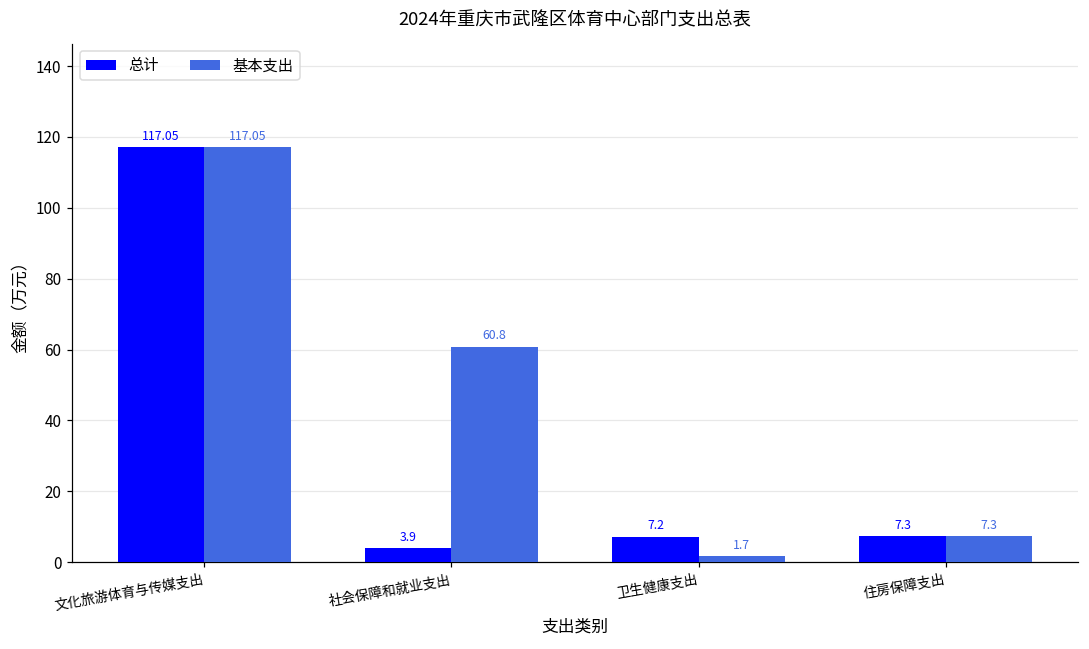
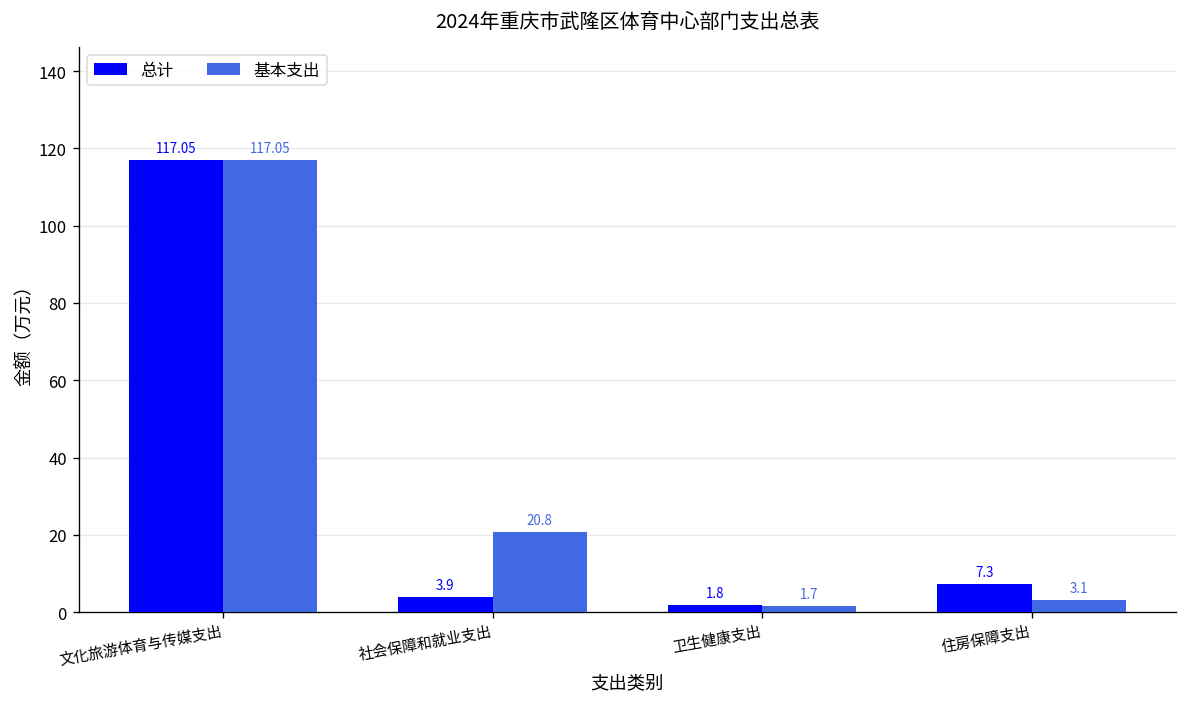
基本支出, 社会保障和就业支出: 60.8 -> 20.8
总计, 卫生健康支出: 7.2 -> 1.8
基本支出, 住房保障支出: 7.3 -> 3.1
